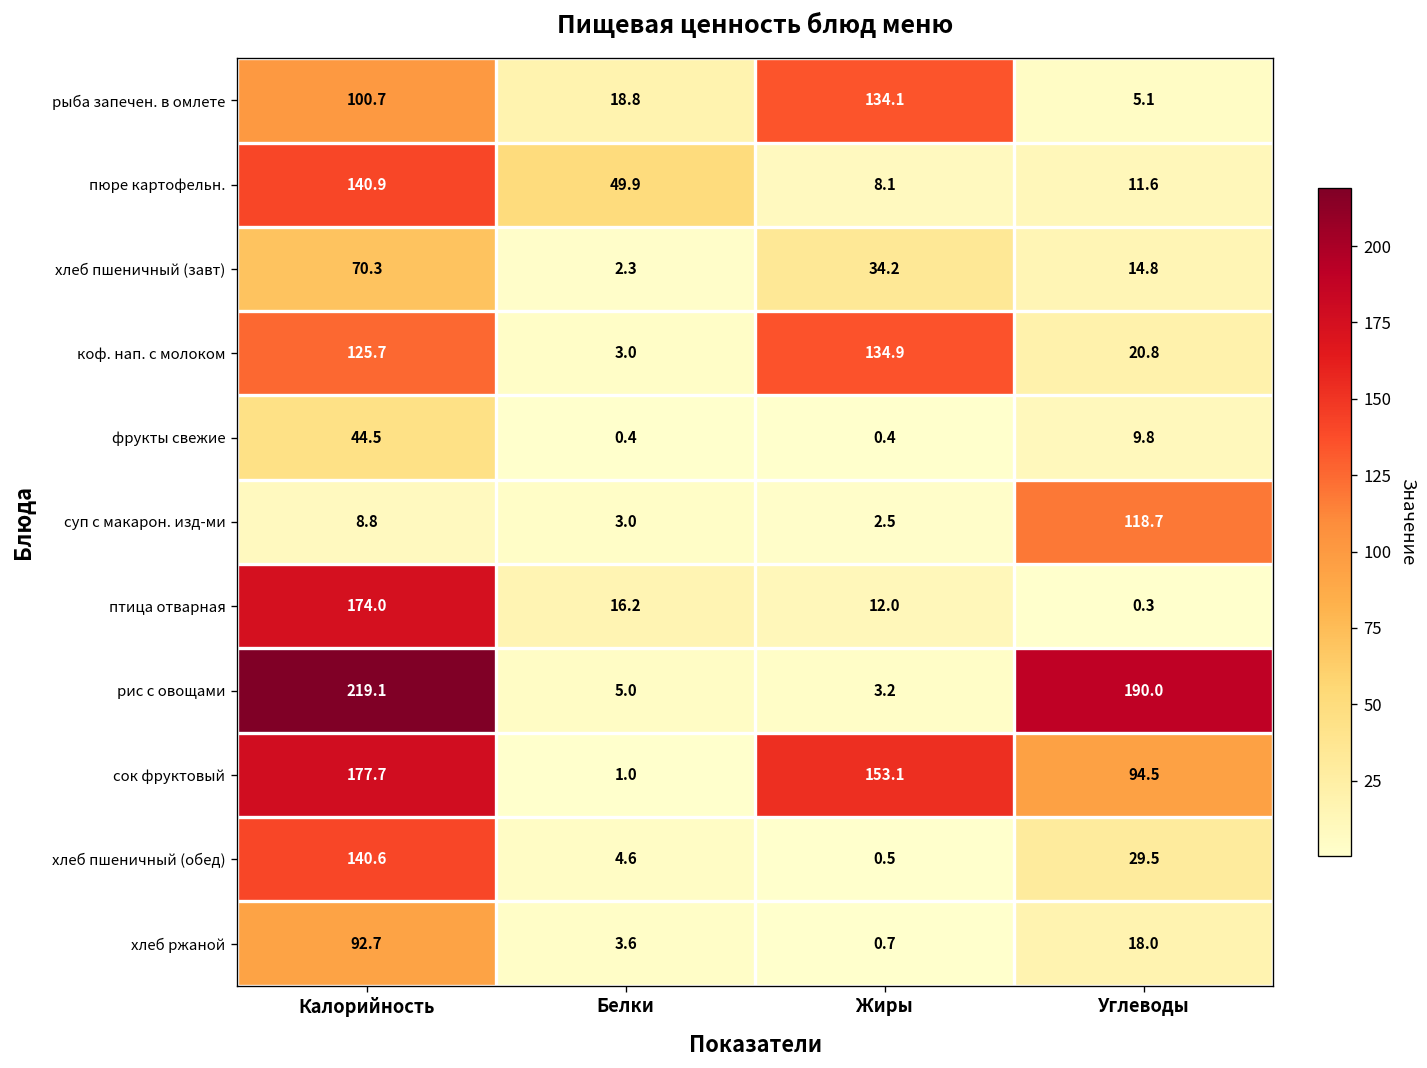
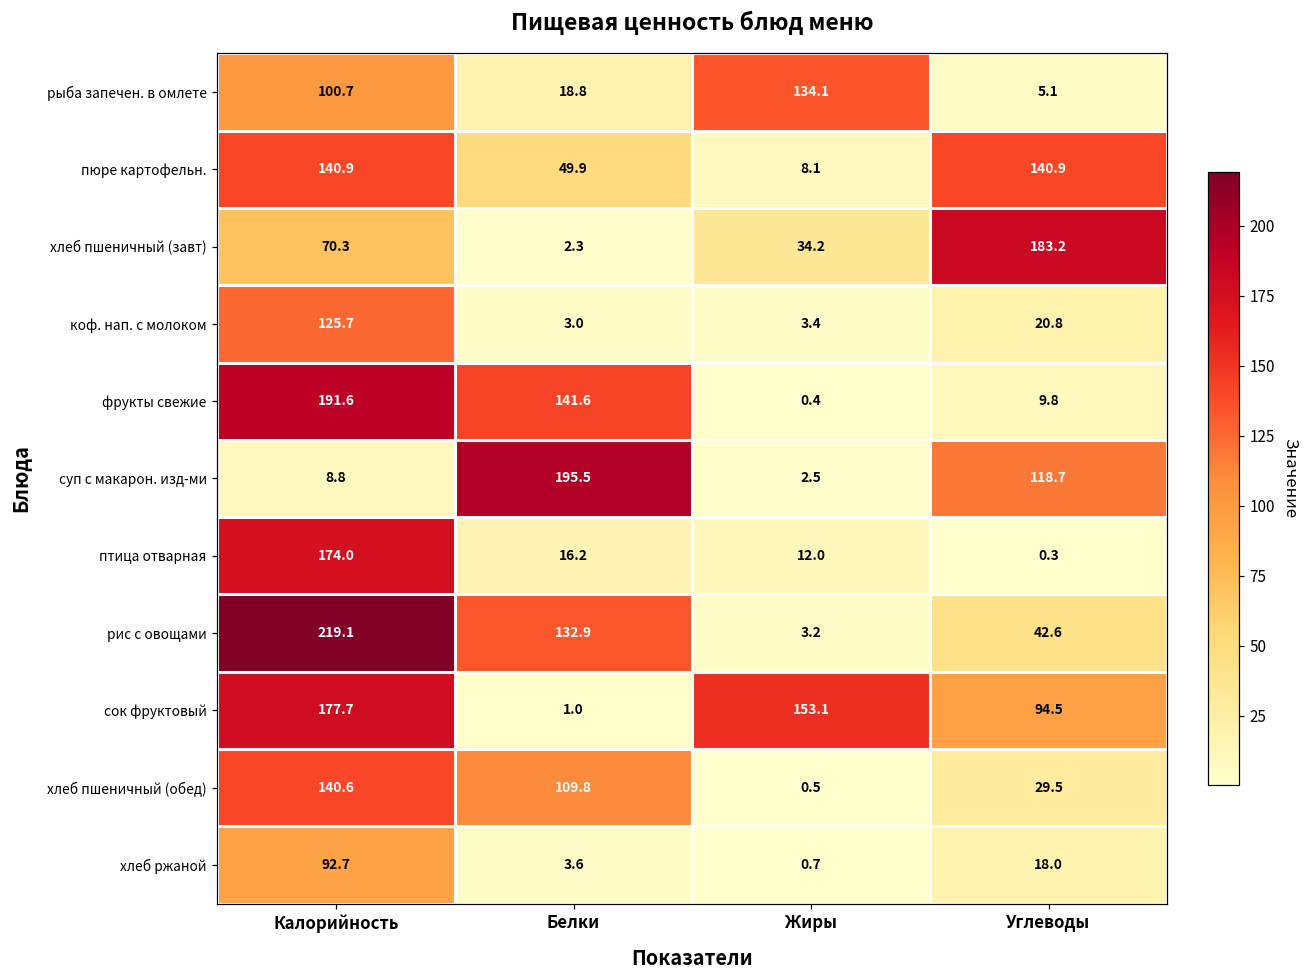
пюре картофельн., Углеводы: 11.6 -> 140.9
хлеб пшеничный (завт), Углеводы: 14.8 -> 183.2
коф. нап. с молоком, Жиры: 134.9 -> 3.4
фрукты свежие, Калорийность: 44.5 -> 191.6
фрукты свежие, Белки: 0.4 -> 141.6
суп с макарон. изд-ми, Белки: 3.0 -> 195.5
рис с овощами, Белки: 5.0 -> 132.9
рис с овощами, Углеводы: 190.0 -> 42.6
хлеб пшеничный (обед), Белки: 4.6 -> 109.8
